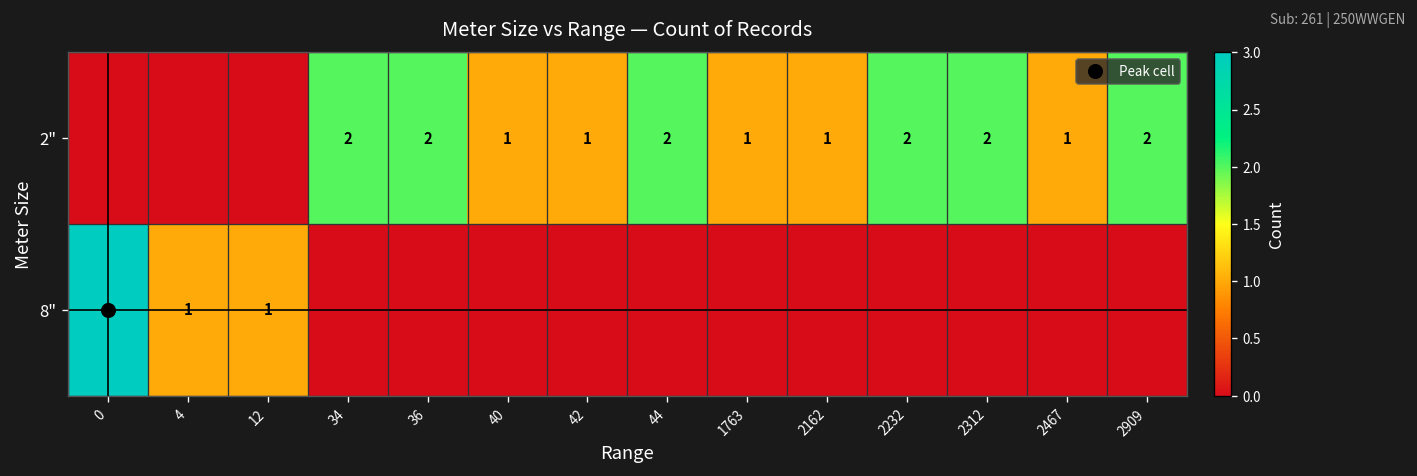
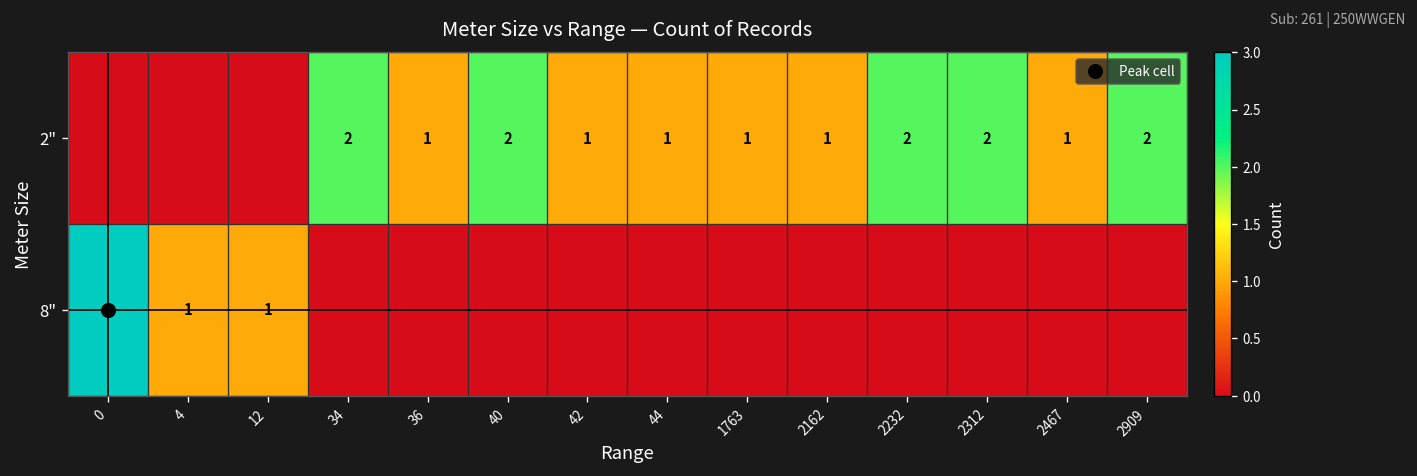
2", 36: 2 -> 1
2", 40: 1 -> 2
2", 44: 2 -> 1
